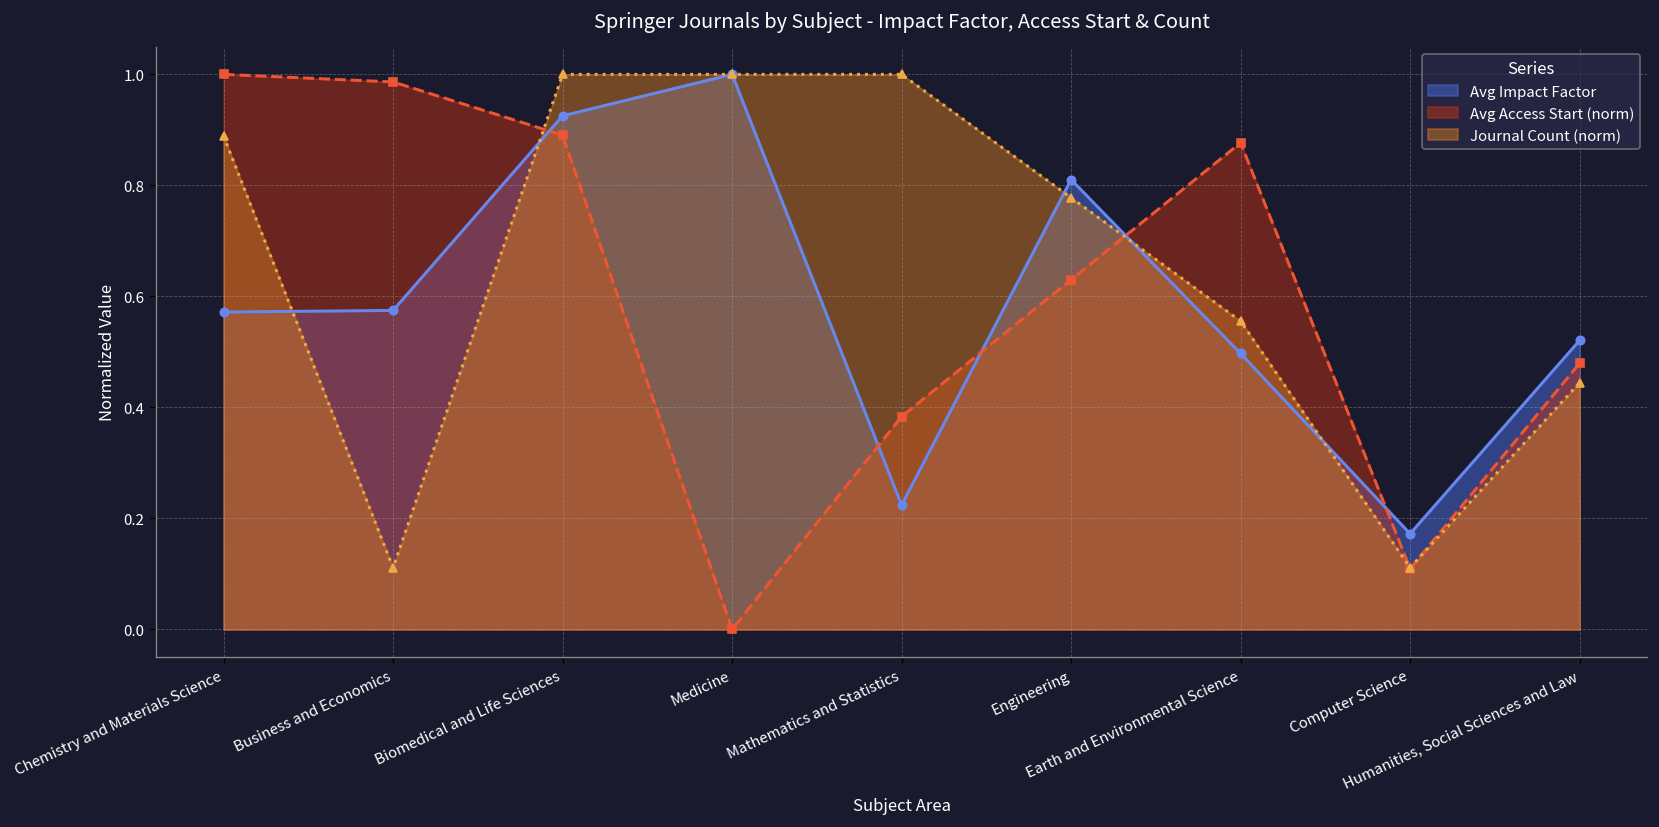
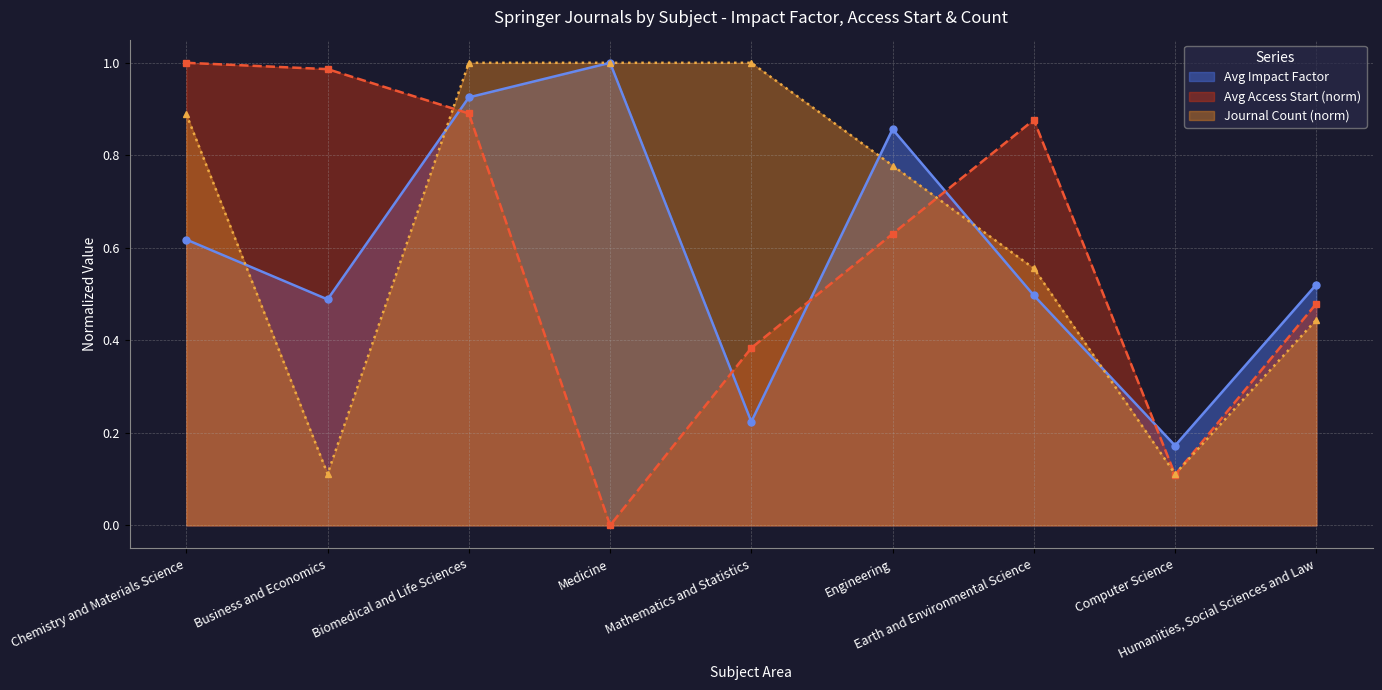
Avg Impact Factor, Chemistry and Materials Science: 0.57 -> 0.62
Avg Impact Factor, Business and Economics: 0.57 -> 0.49
Avg Impact Factor, Engineering: 0.81 -> 0.86
